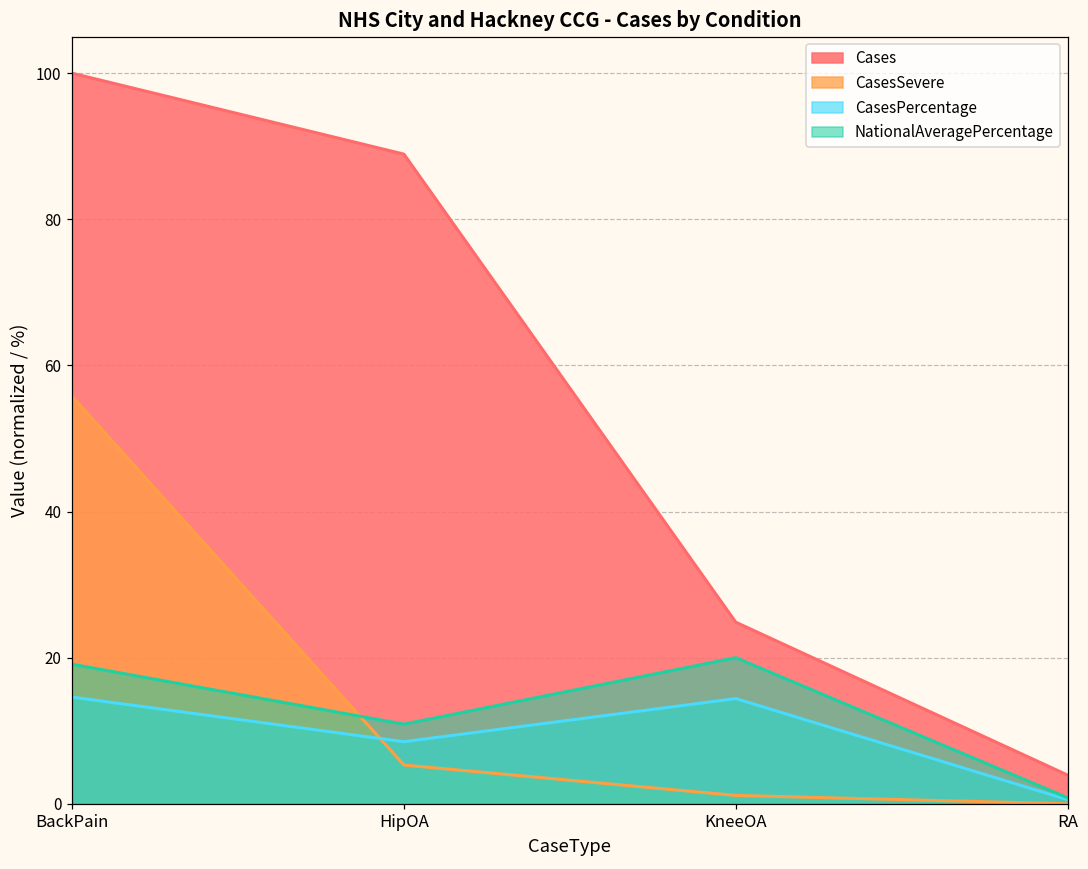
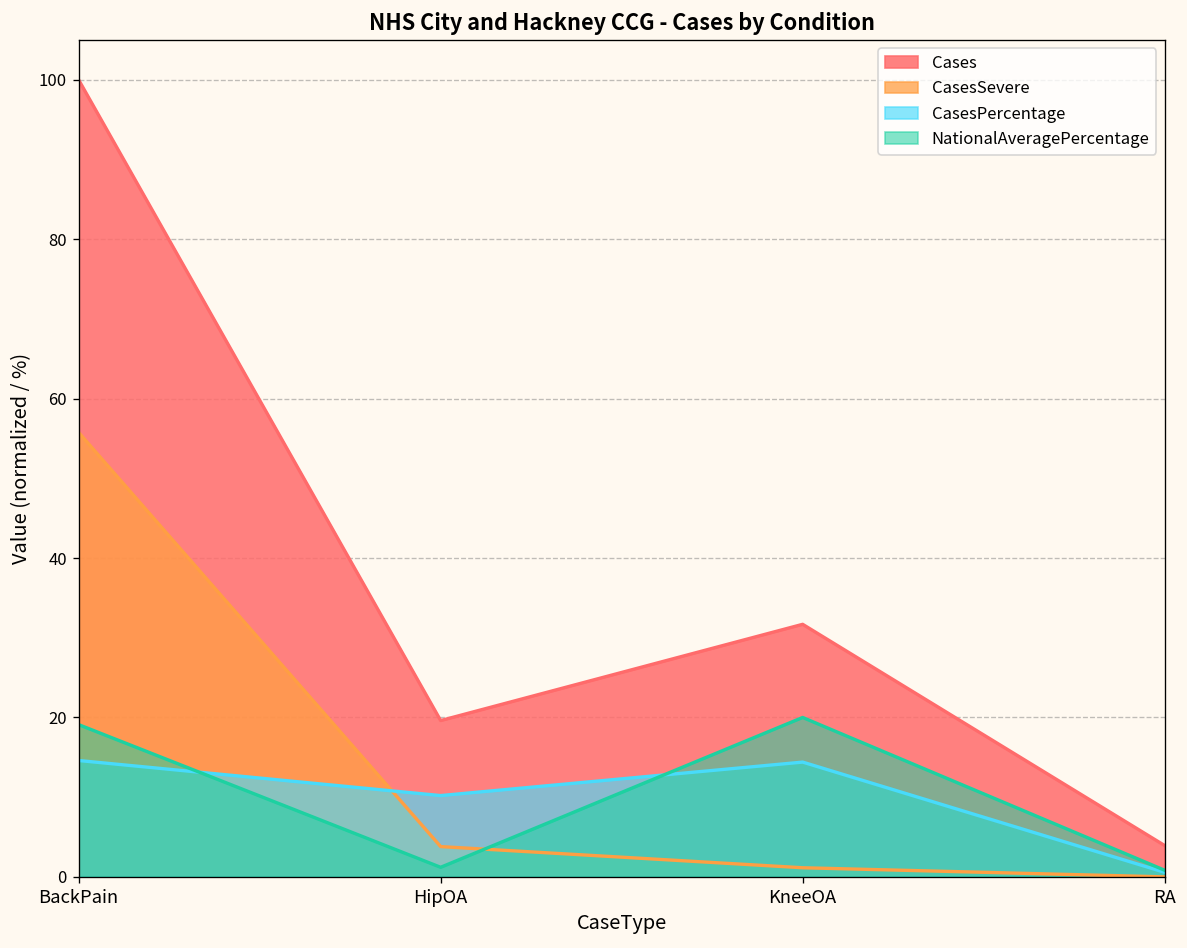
Cases, HipOA: 89 -> 20
CasesSevere, HipOA: 5 -> 4
CasesPercentage, HipOA: 9 -> 10
NationalAveragePercentage, HipOA: 11 -> 1
Cases, KneeOA: 25 -> 32
